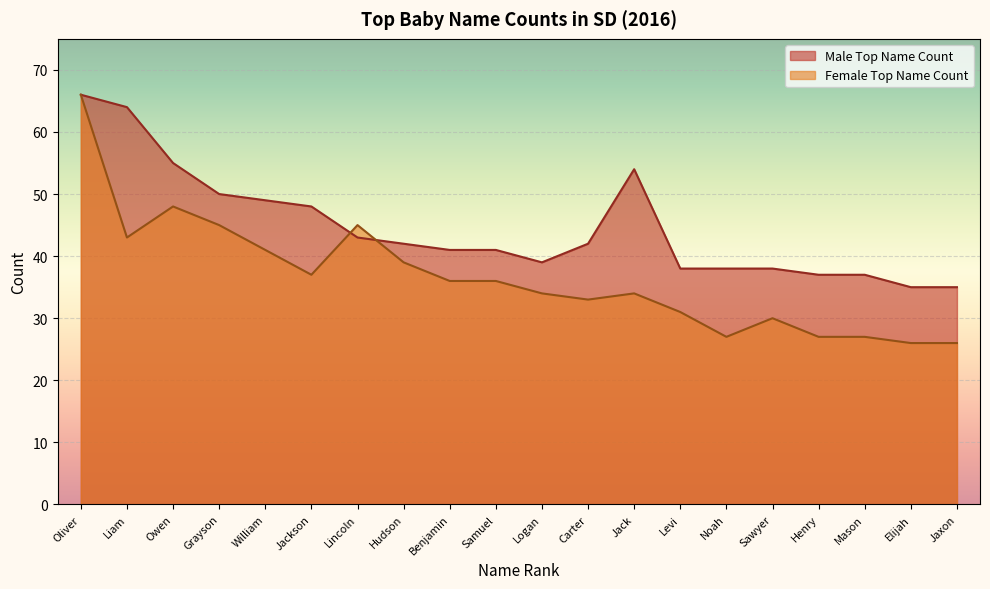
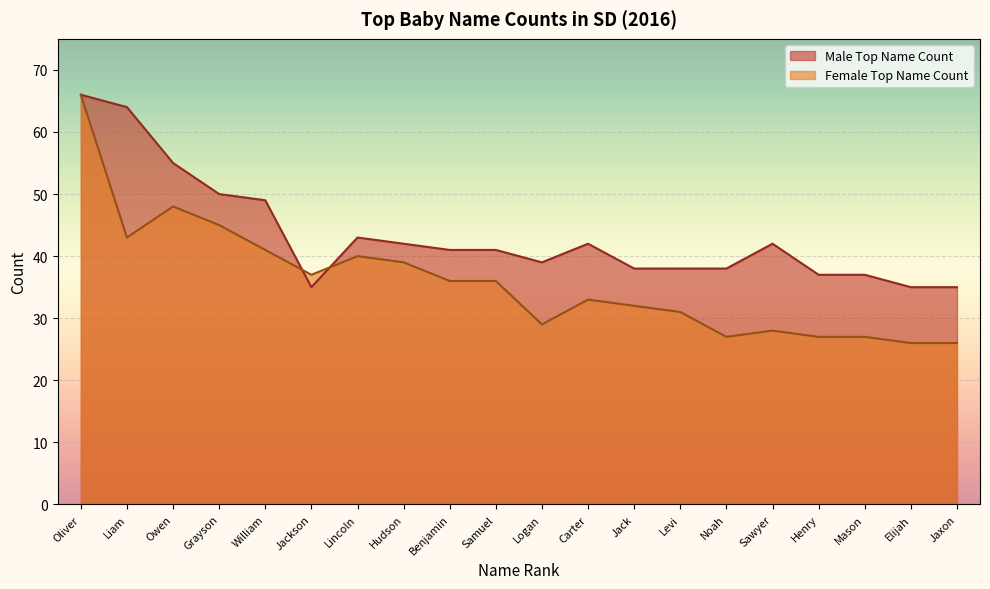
Male Top Name Count, Jackson: 48 -> 35
Female Top Name Count, Lincoln: 45 -> 40
Female Top Name Count, Logan: 34 -> 29
Male Top Name Count, Jack: 54 -> 38
Female Top Name Count, Jack: 34 -> 32
Male Top Name Count, Sawyer: 38 -> 42
Female Top Name Count, Sawyer: 30 -> 28
